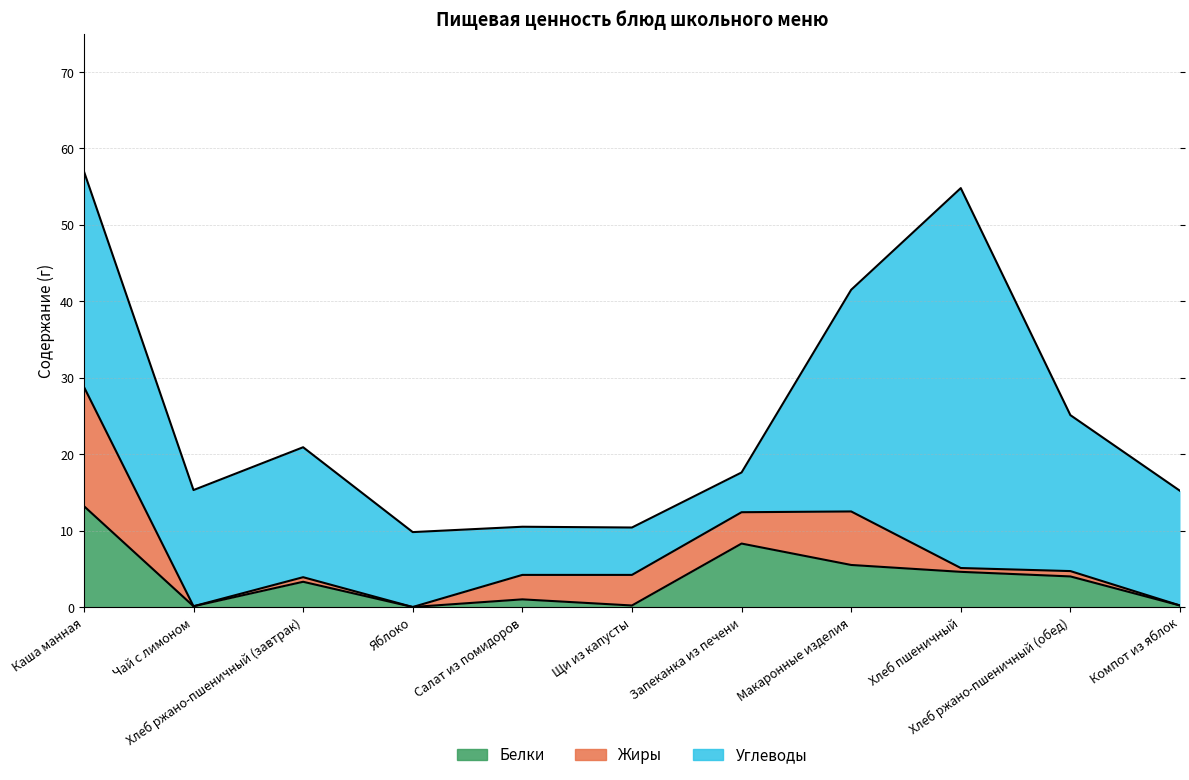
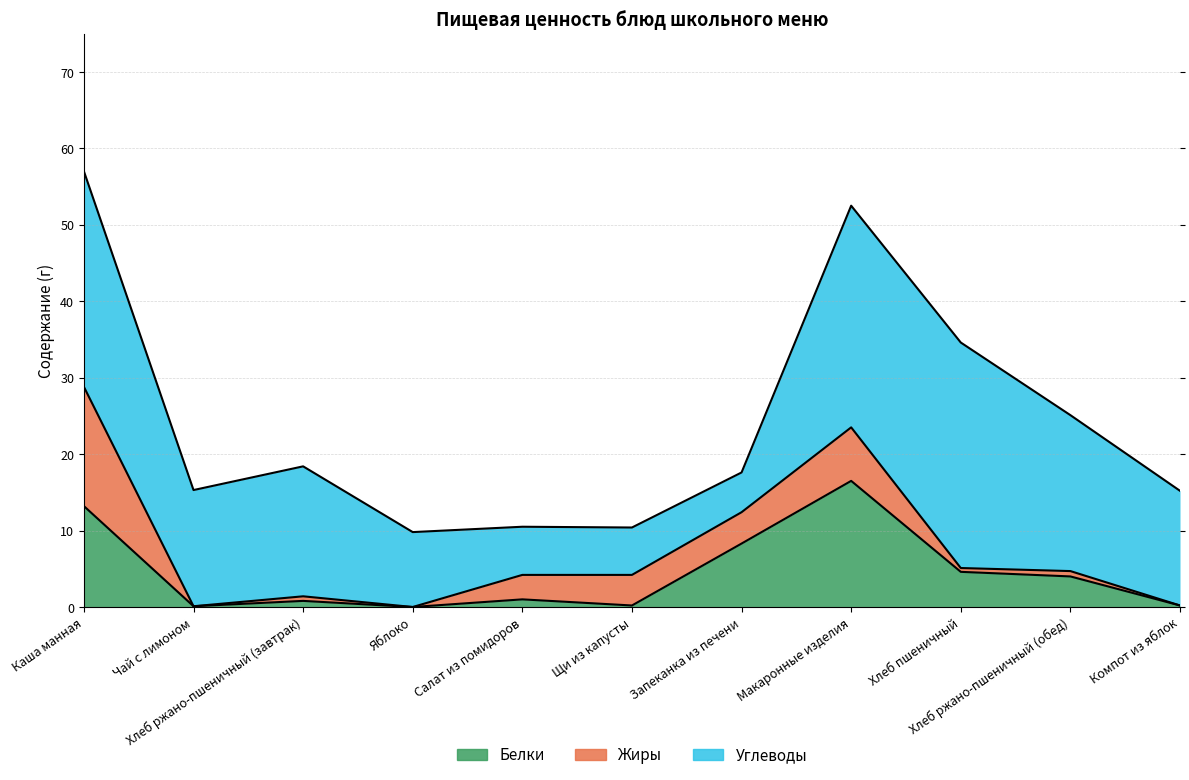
Белки, Хлеб ржано-пшеничный (завтрак): 3 -> 1
Белки, Макаронные изделия: 6 -> 17
Углеводы, Хлеб пшеничный: 50 -> 30
